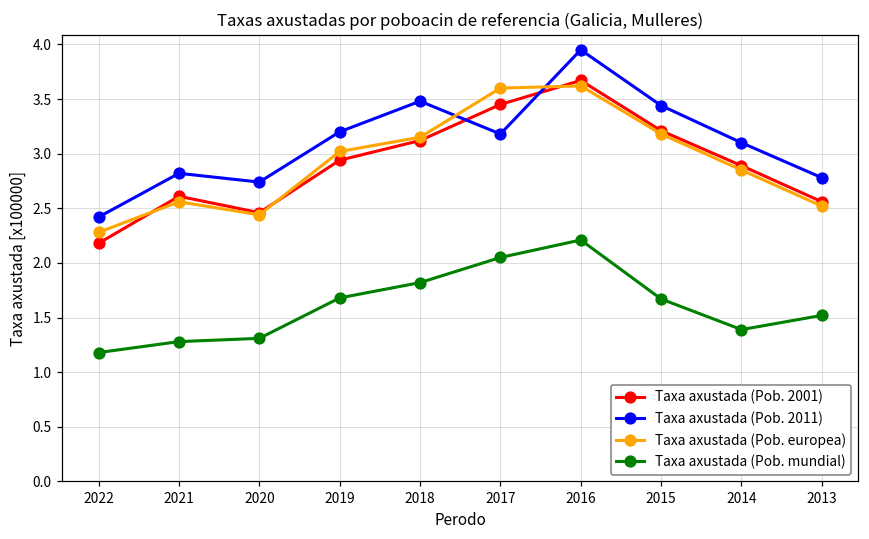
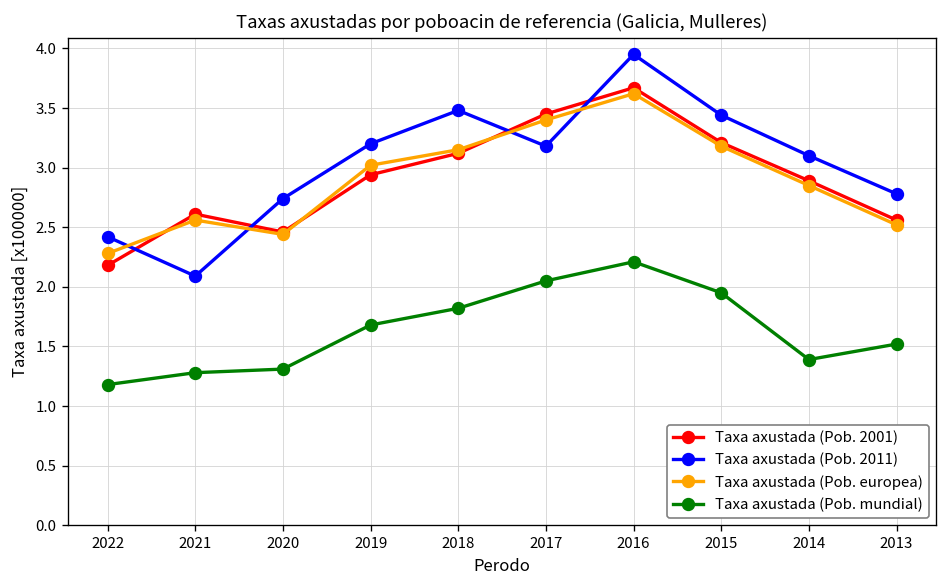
Taxa axustada (Pob. 2011), 2021: 2.8 -> 2.1
Taxa axustada (Pob. europea), 2017: 3.6 -> 3.4
Taxa axustada (Pob. mundial), 2015: 1.7 -> 2.0
